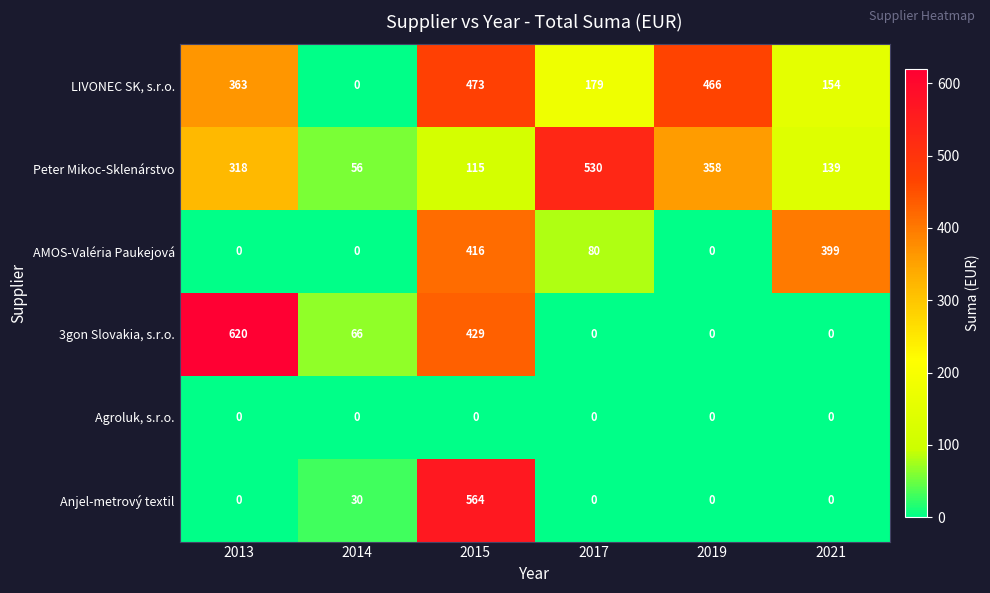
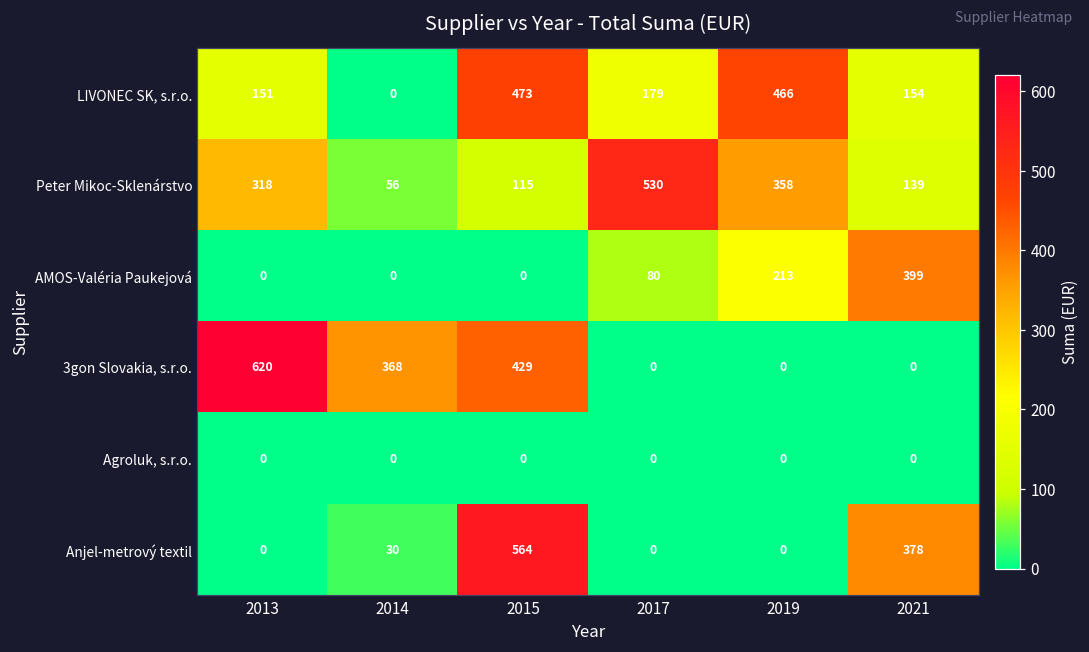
LIVONEC SK, s.r.o., 2013: 363 -> 151
AMOS-Valéria Paukejová, 2015: 416 -> 0
AMOS-Valéria Paukejová, 2019: 0 -> 213
3gon Slovakia, s.r.o., 2014: 66 -> 368
Anjel-metrový textil, 2021: 0 -> 378
